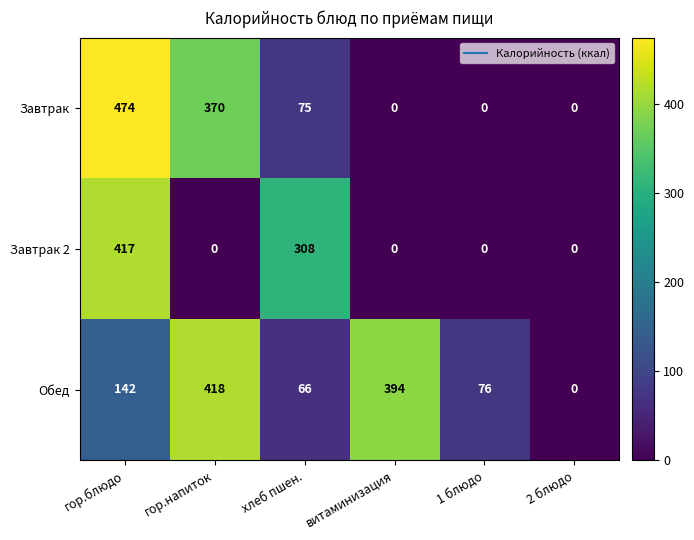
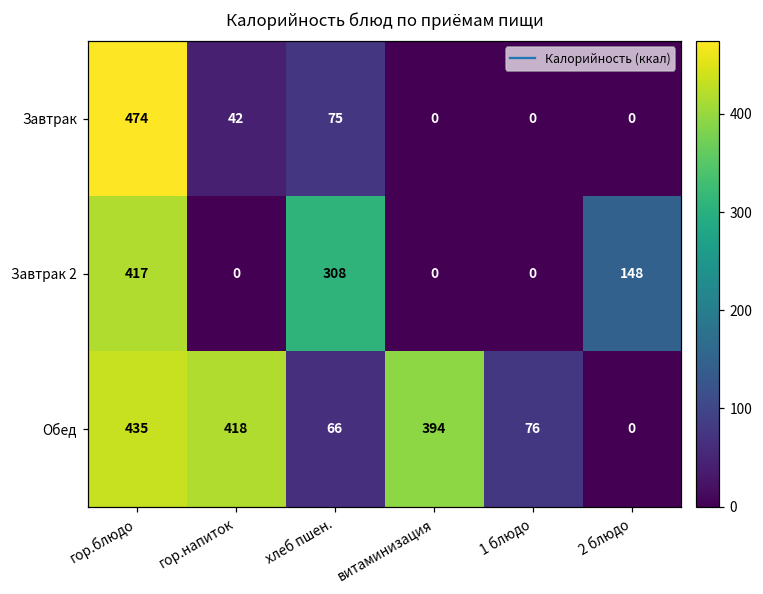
Завтрак, гор.напиток: 370 -> 42
Завтрак 2, 2 блюдо: 0 -> 148
Обед, гор.блюдо: 142 -> 435
